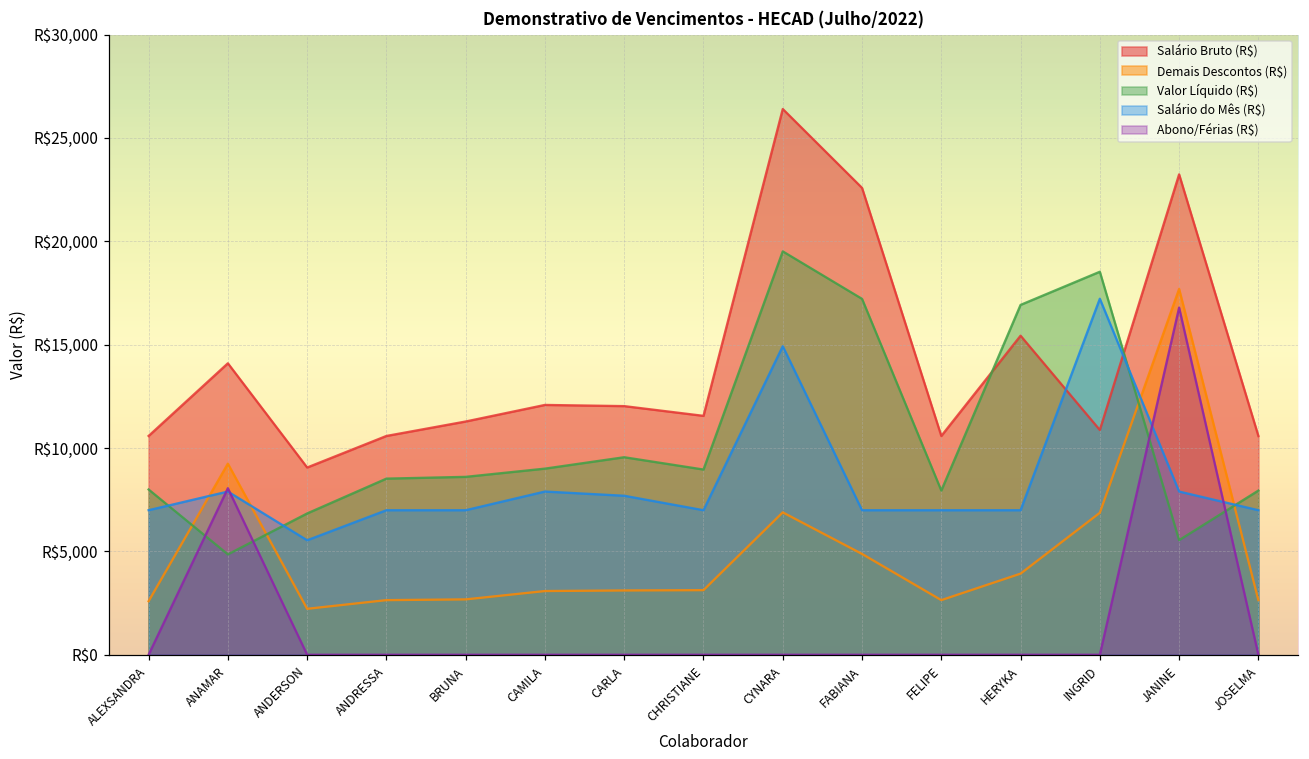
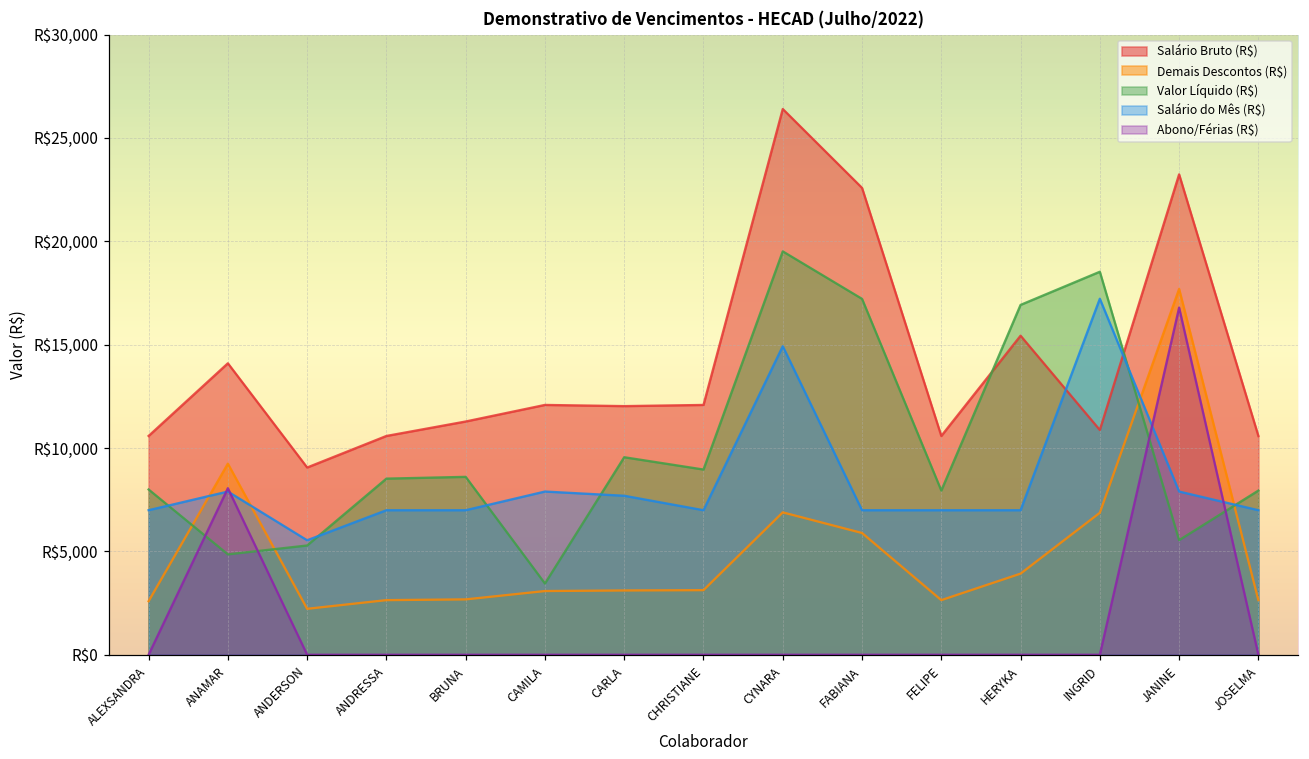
Valor Líquido (R$), ANDERSON: R$6,800 -> R$5,300
Valor Líquido (R$), CAMILA: R$9,000 -> R$3,400
Salário Bruto (R$), CHRISTIANE: R$11,600 -> R$12,100
Demais Descontos (R$), FABIANA: R$4,900 -> R$5,900
